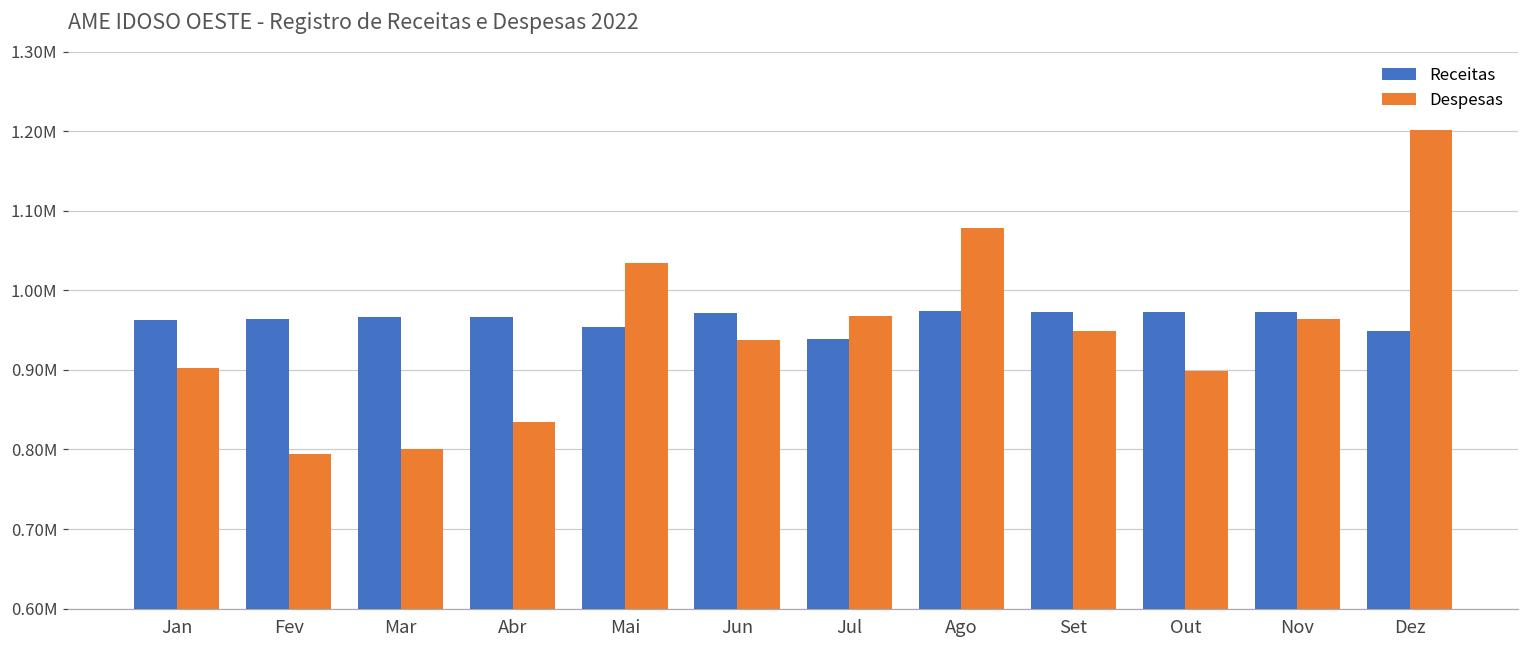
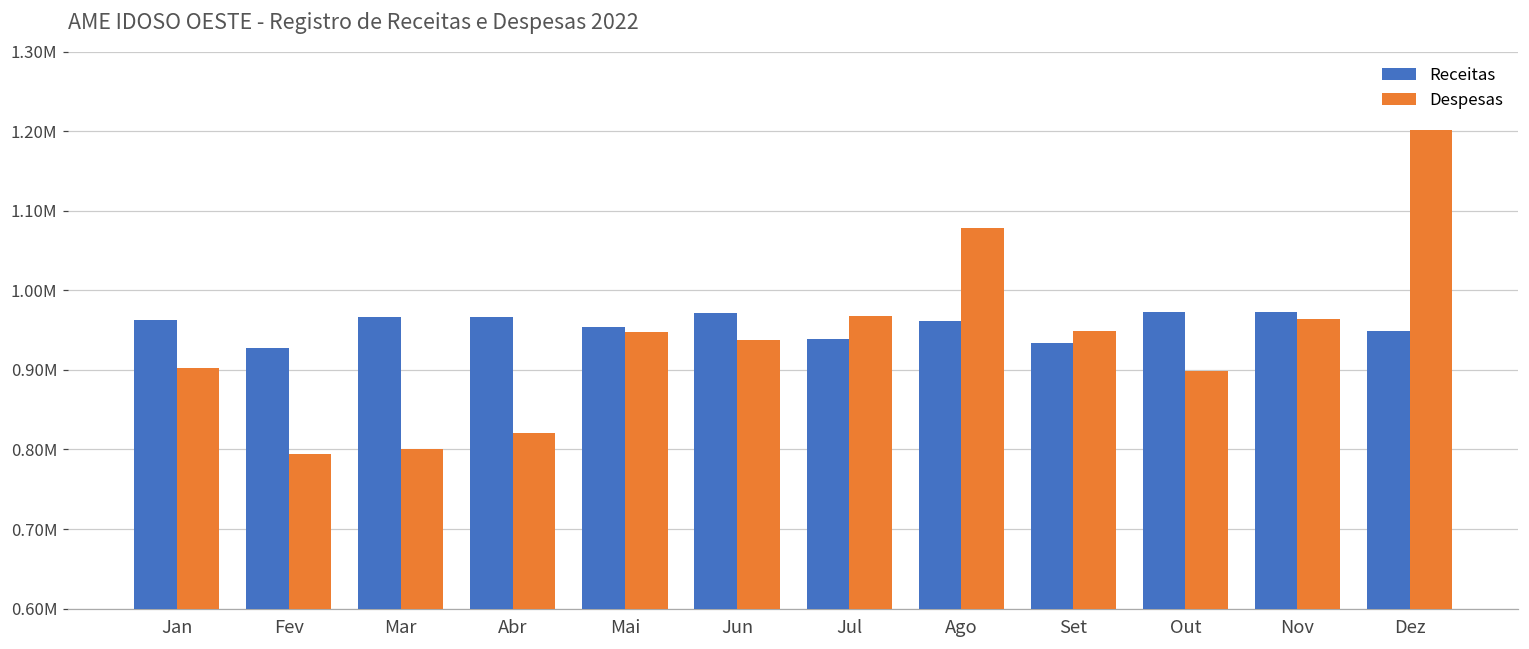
Receitas, Fev: 960000 -> 930000
Despesas, Abr: 830000 -> 820000
Despesas, Mai: 1030000 -> 950000
Receitas, Ago: 970000 -> 960000
Receitas, Set: 970000 -> 930000
